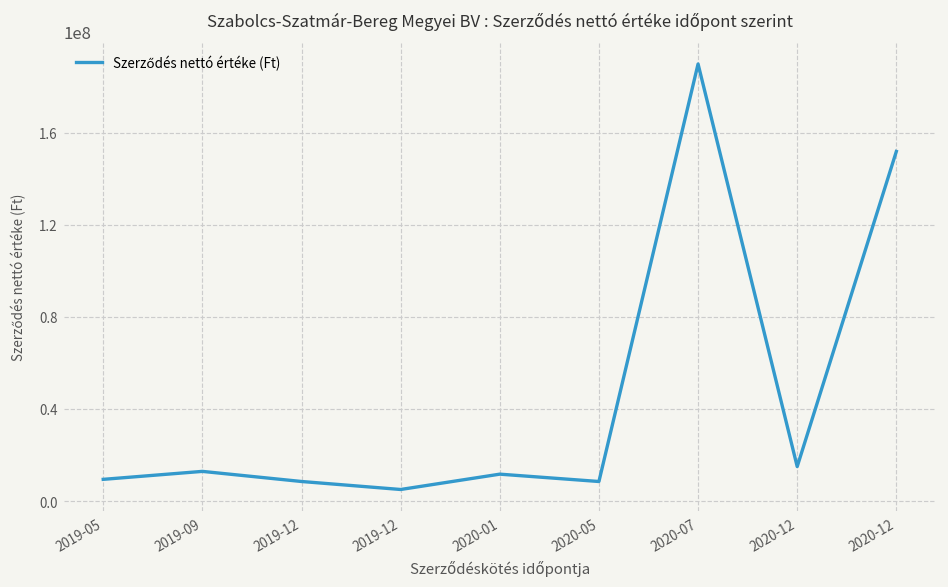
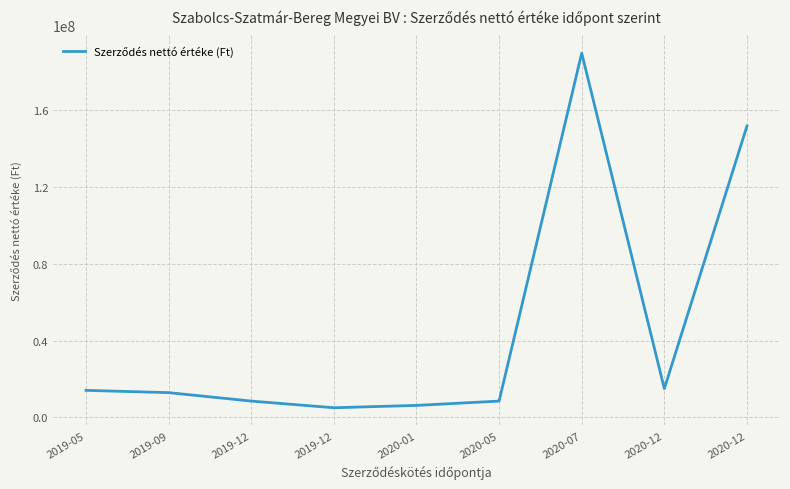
2019-05: 9000000 -> 14000000
2020-01: 12000000 -> 6000000
